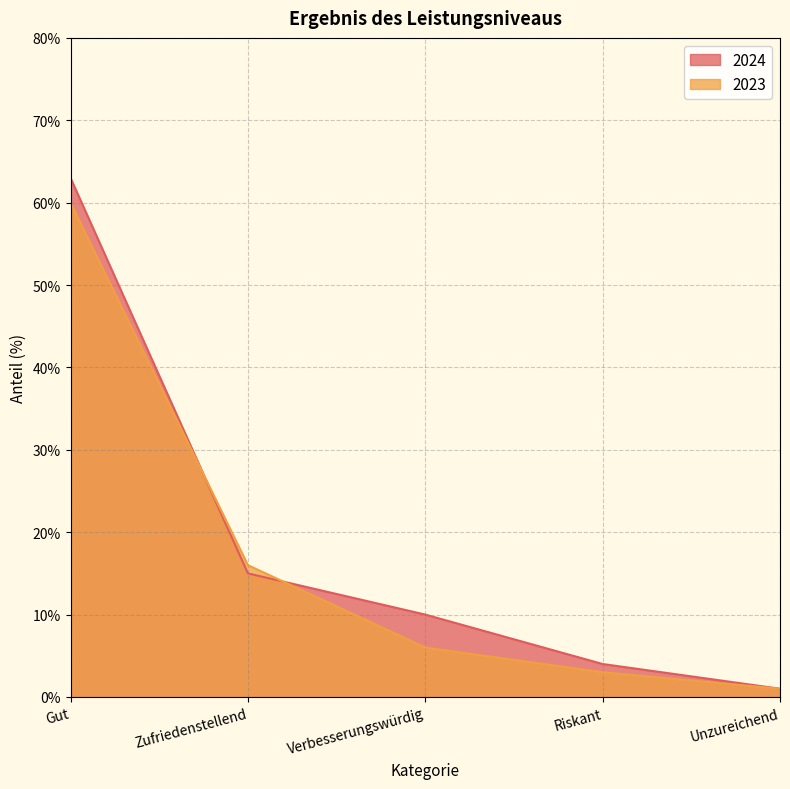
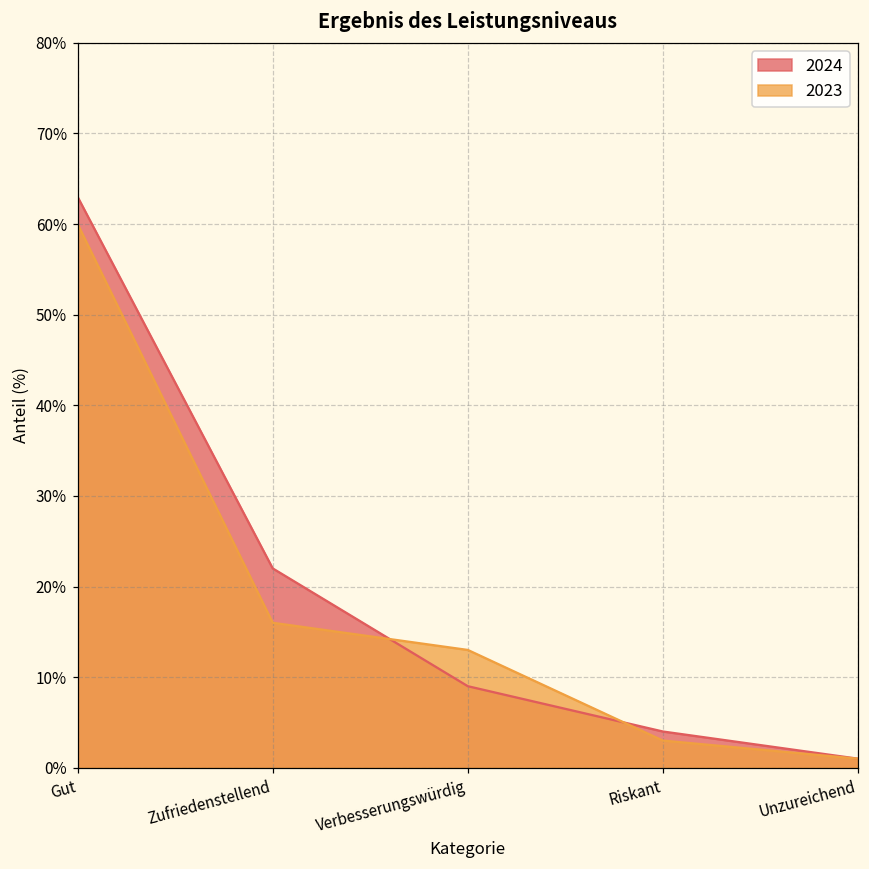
2024, Zufriedenstellend: 15% -> 22%
2024, Verbesserungswürdig: 10% -> 9%
2023, Verbesserungswürdig: 6% -> 13%
